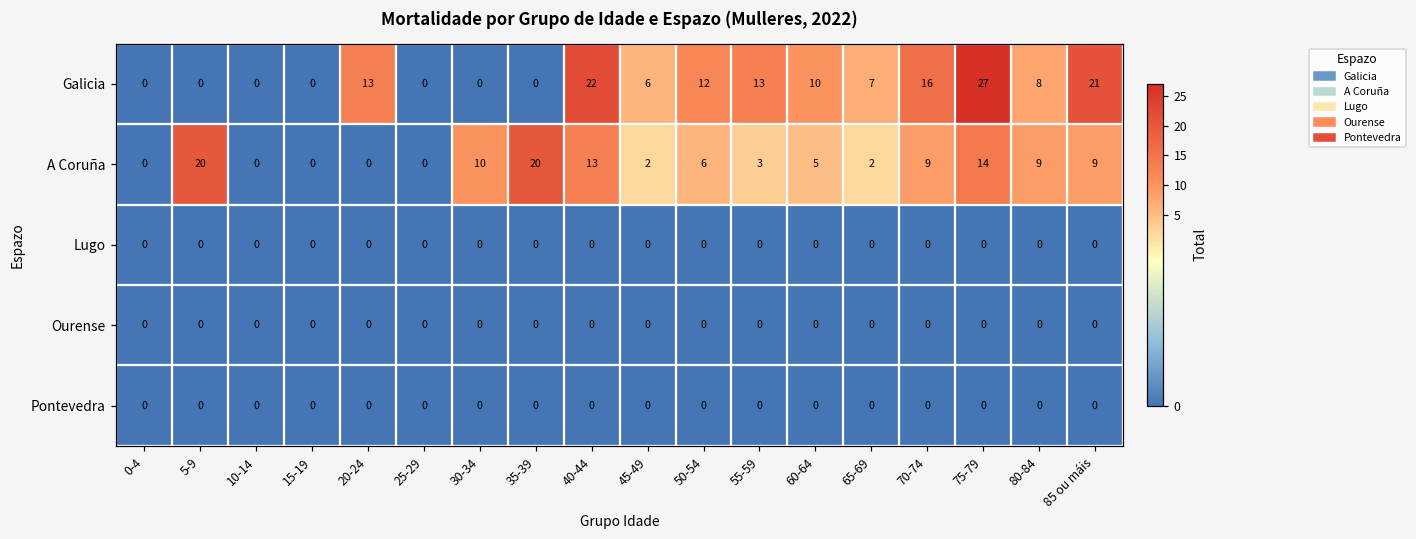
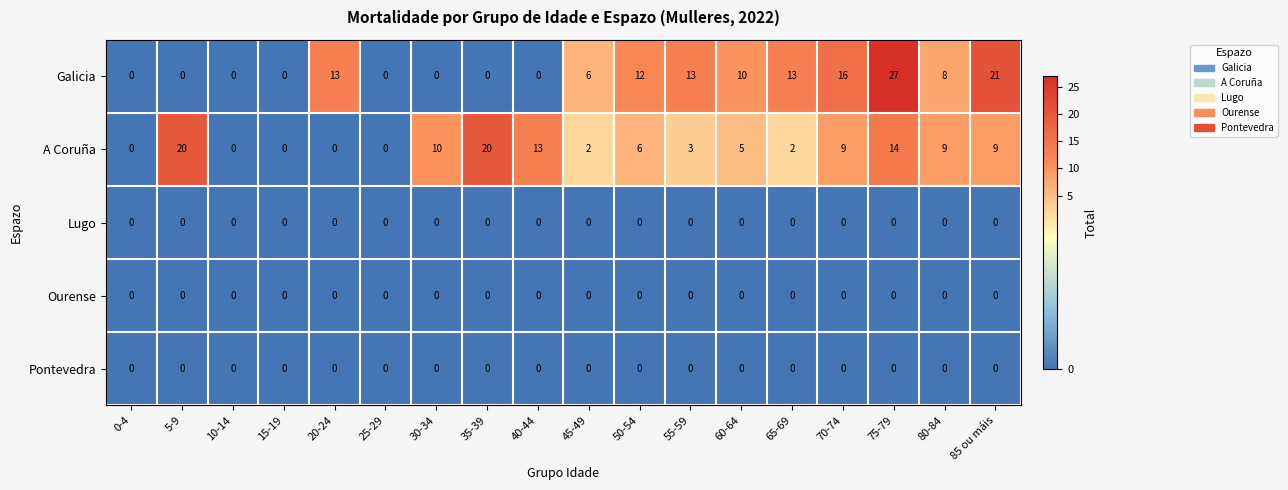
Galicia, 40-44: 22 -> 0
Galicia, 65-69: 7 -> 13
